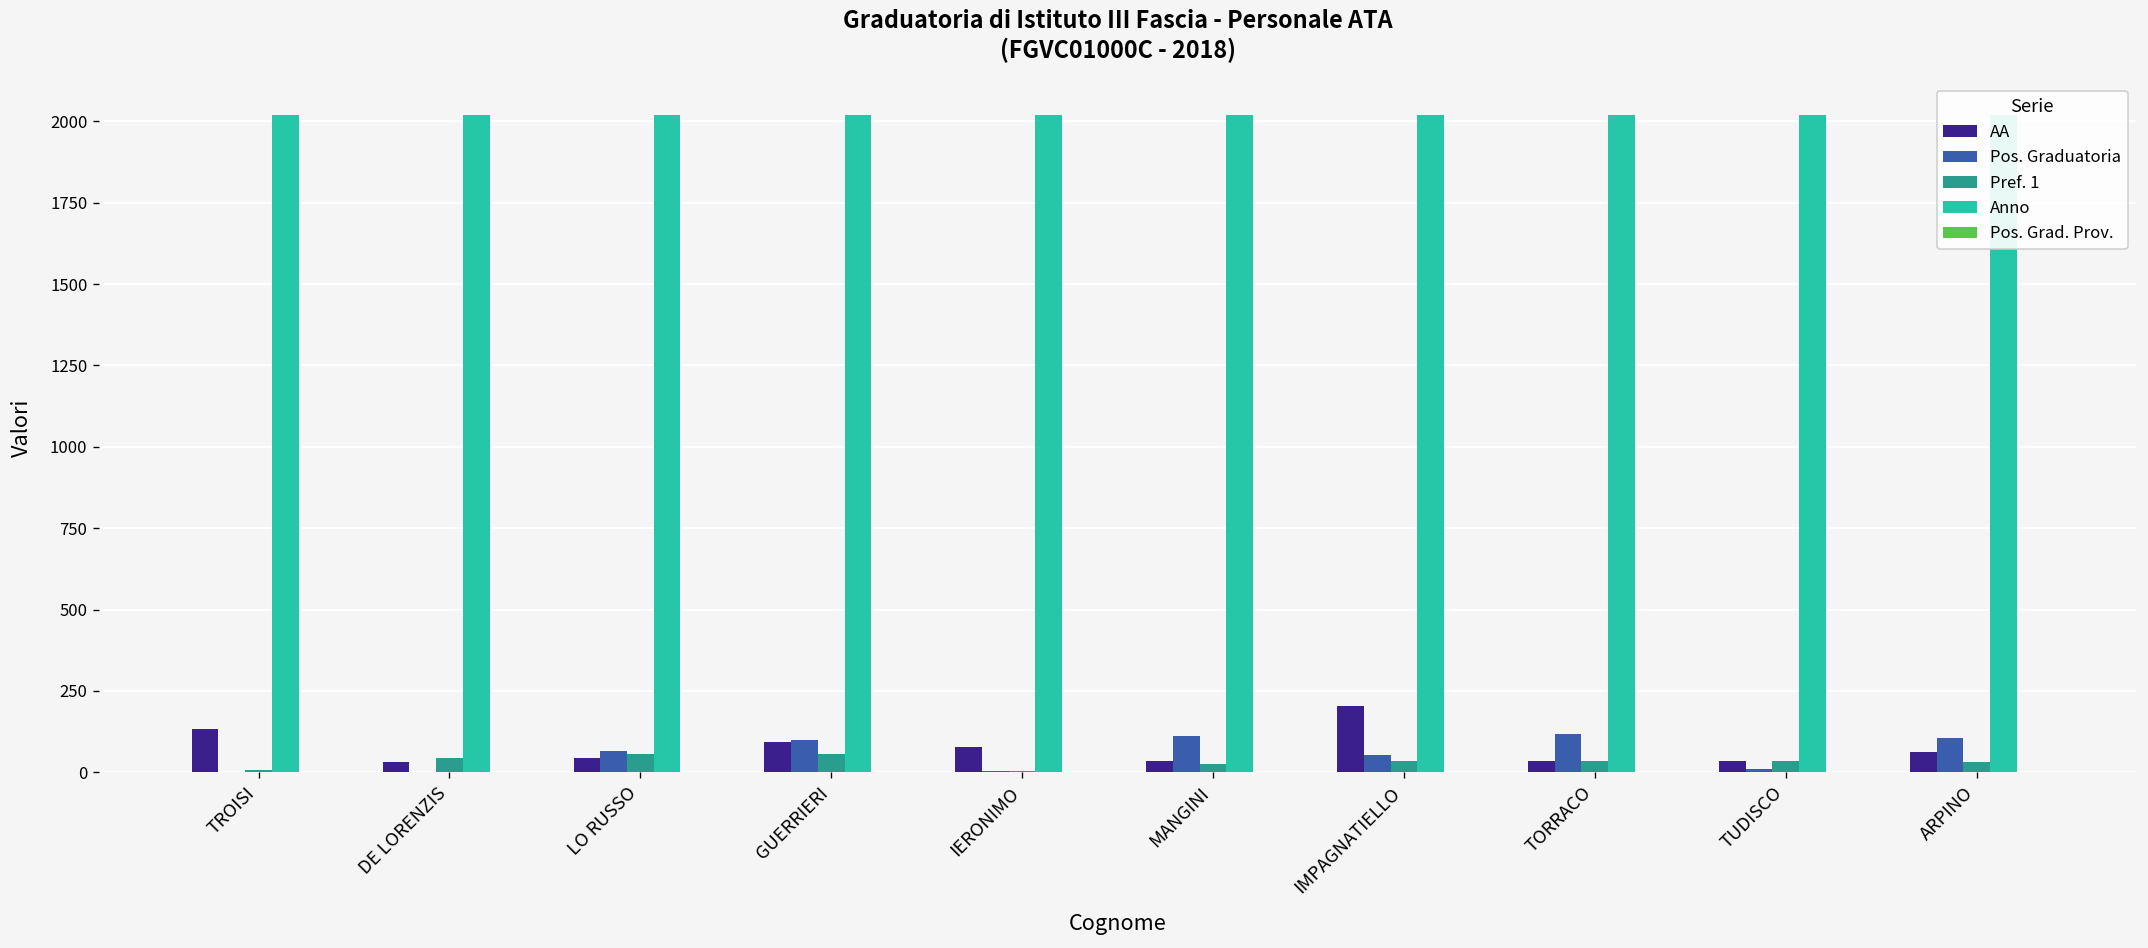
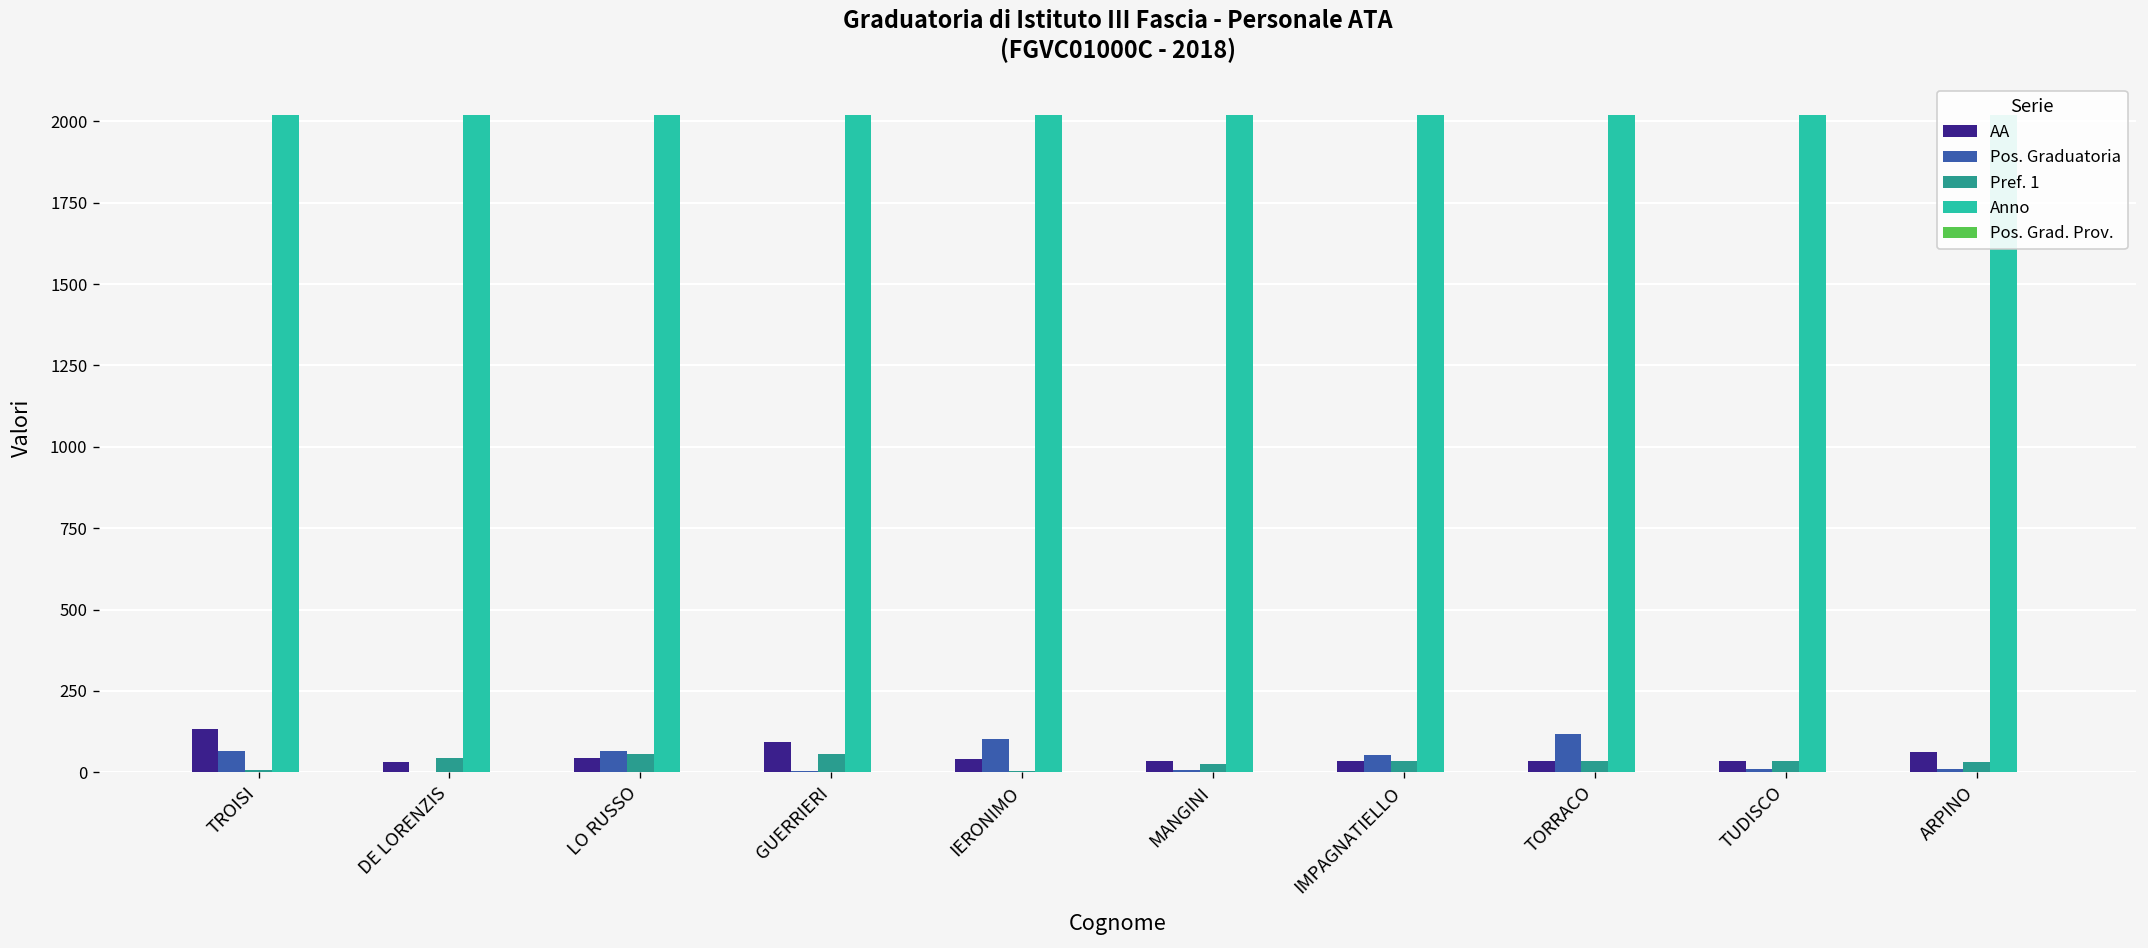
Pos. Graduatoria, TROISI: 0 -> 70
Pos. Graduatoria, GUERRIERI: 100 -> 0
AA, IERONIMO: 80 -> 40
Pos. Graduatoria, IERONIMO: 10 -> 100
Pos. Graduatoria, MANGINI: 110 -> 10
AA, IMPAGNATIELLO: 210 -> 40
Pos. Graduatoria, ARPINO: 110 -> 10
